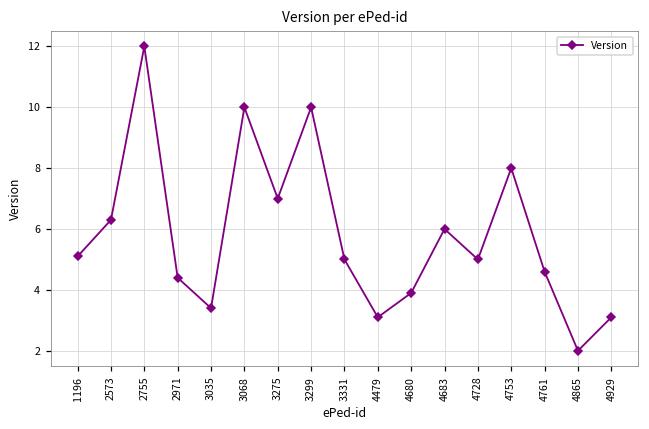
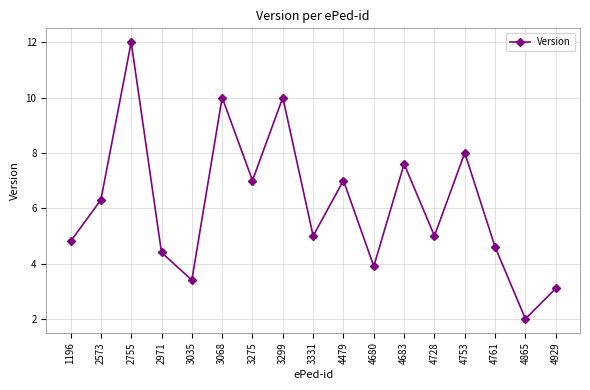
1196: 5.1 -> 4.8
4479: 3.1 -> 7.0
4683: 6.0 -> 7.6
